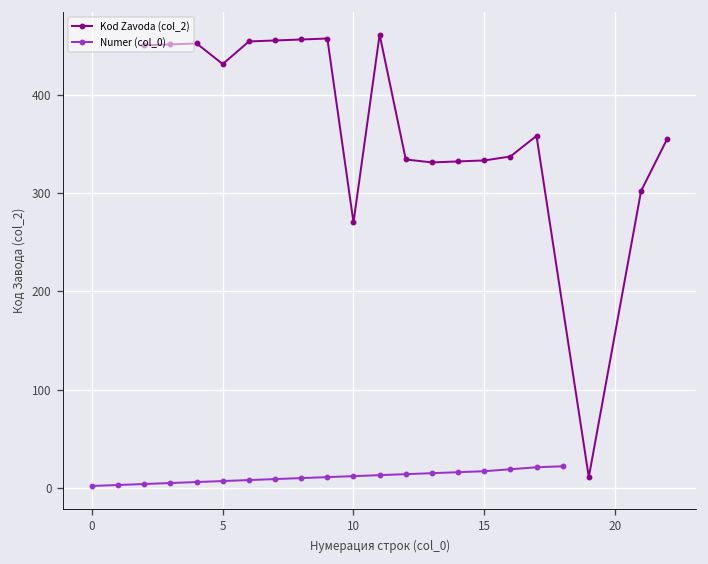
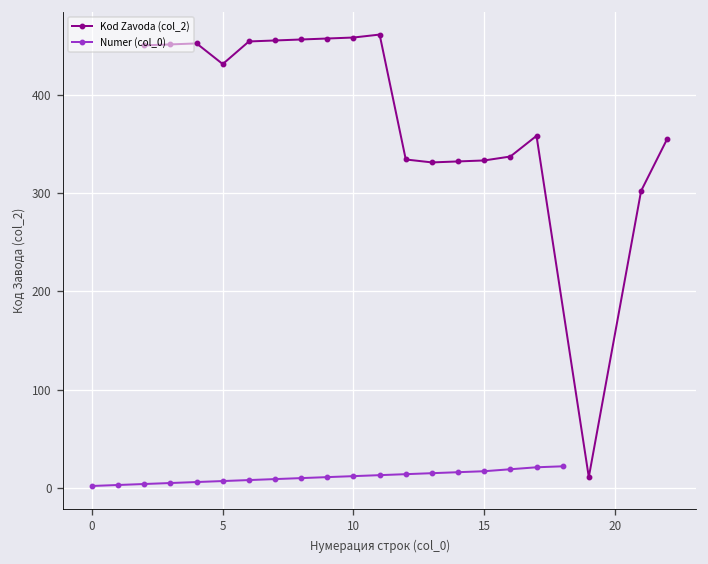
Kod Zavoda (col_2), 10: 270 -> 460
